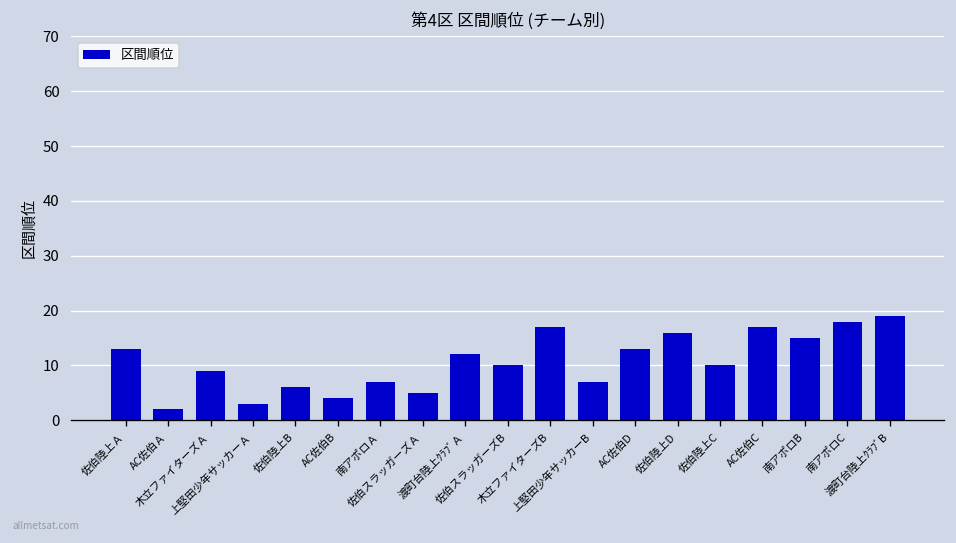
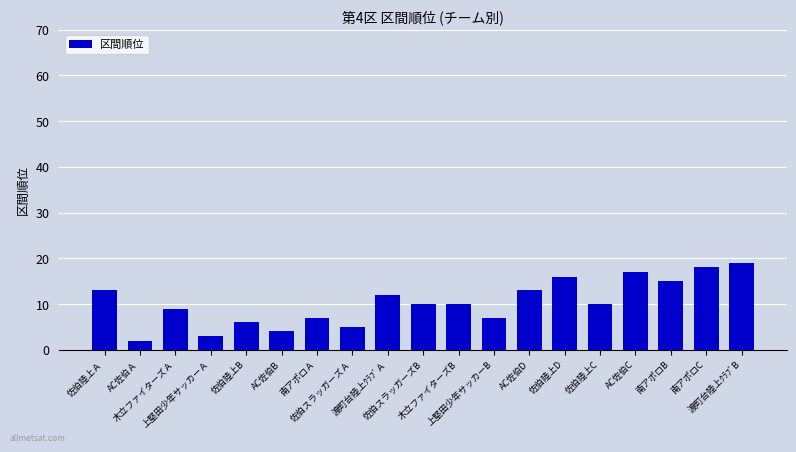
木立ファイターズB: 17 -> 10
